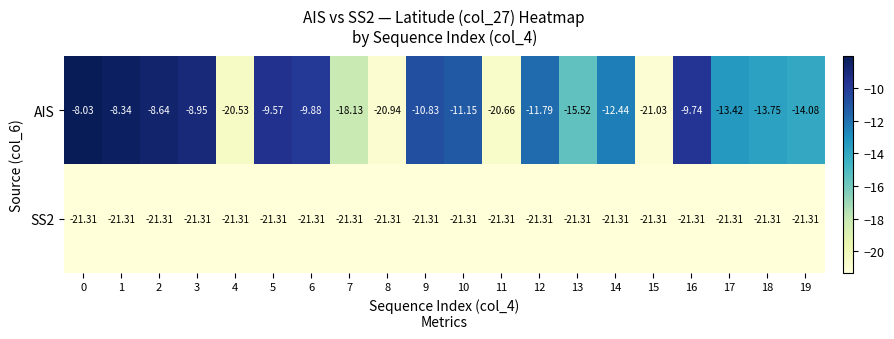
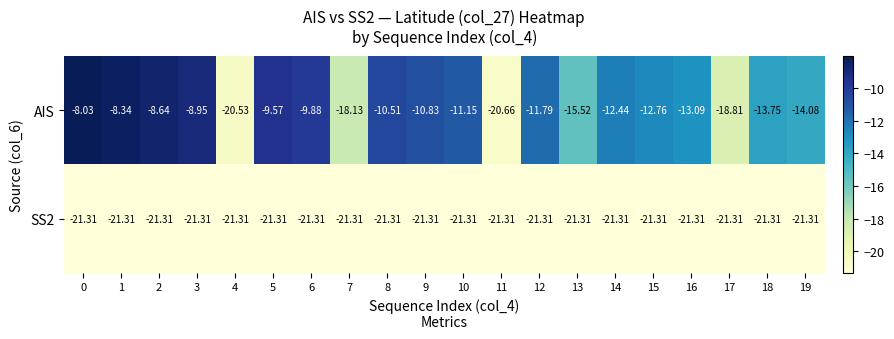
AIS, 8: -20.94 -> -10.51
AIS, 15: -21.03 -> -12.76
AIS, 16: -9.74 -> -13.09
AIS, 17: -13.42 -> -18.81
